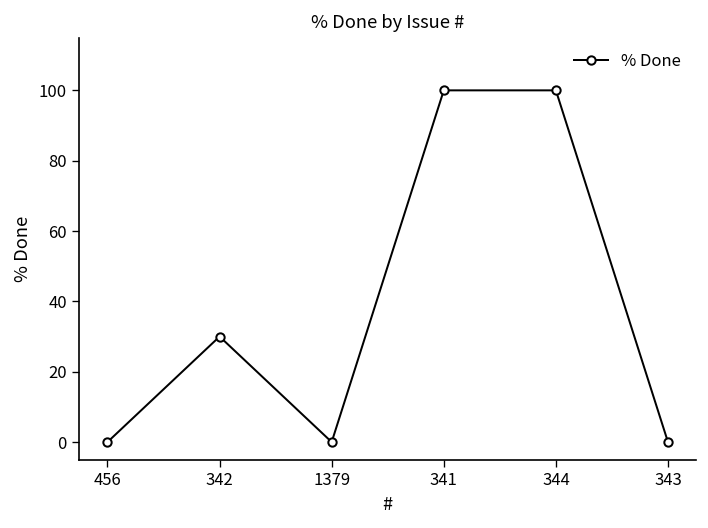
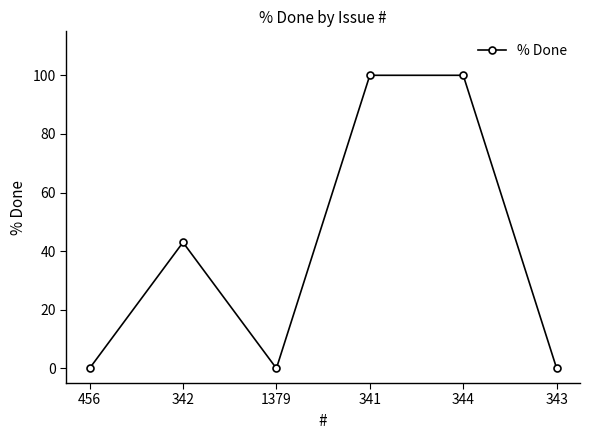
342: 30 -> 43
